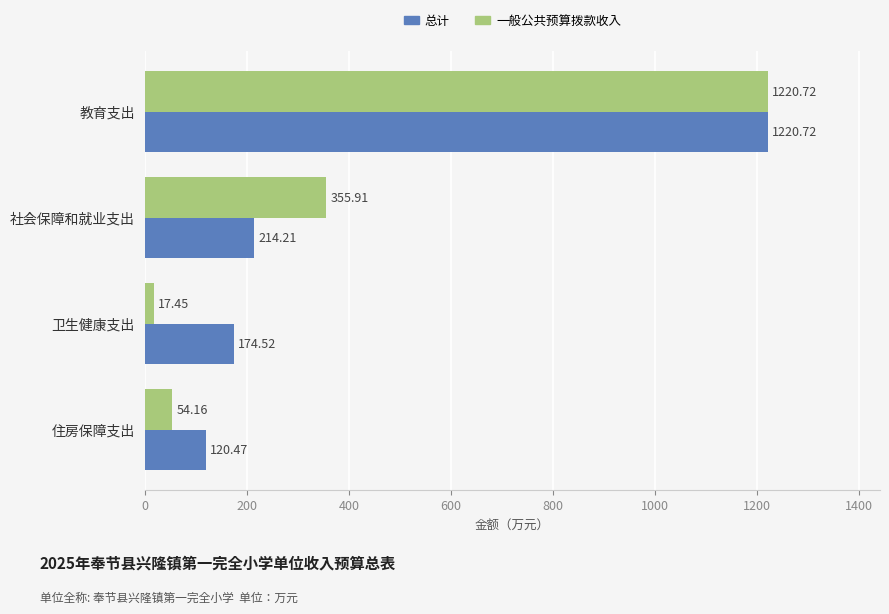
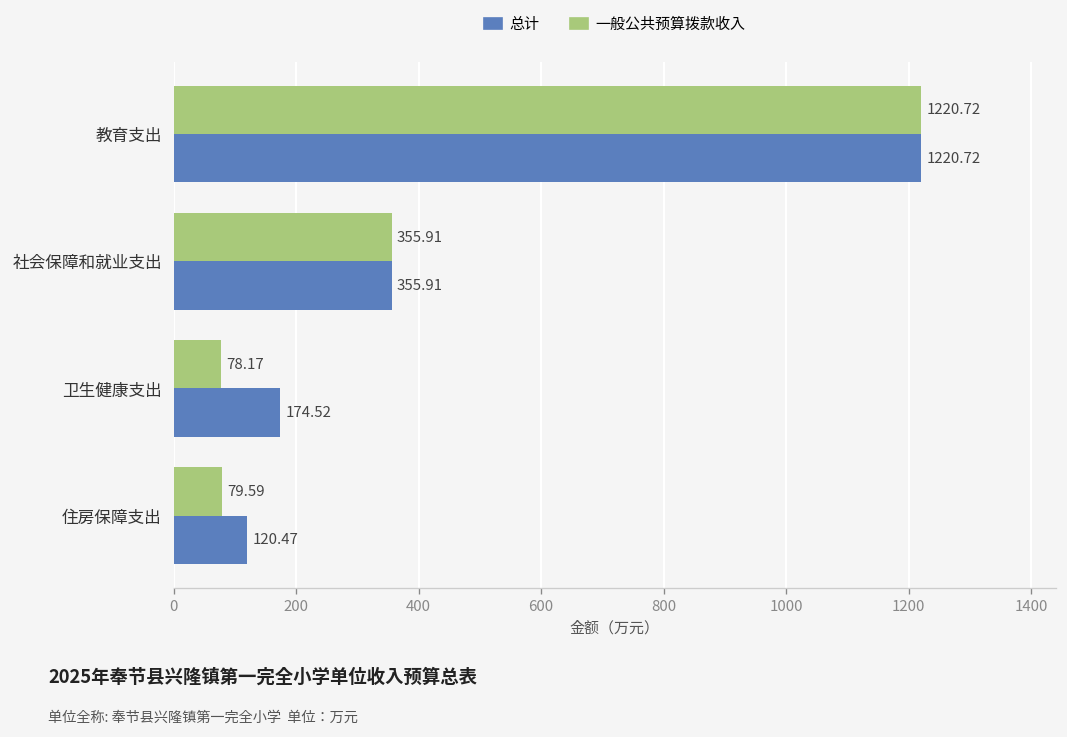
总计, 社会保障和就业支出: 214.21 -> 355.91
一般公共预算拨款收入, 卫生健康支出: 17.45 -> 78.17
一般公共预算拨款收入, 住房保障支出: 54.16 -> 79.59
